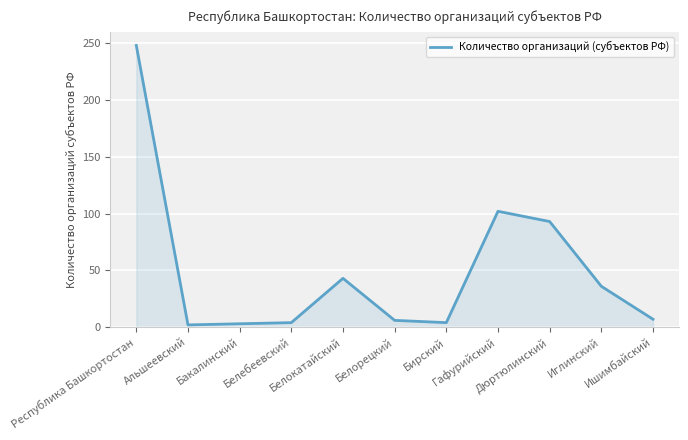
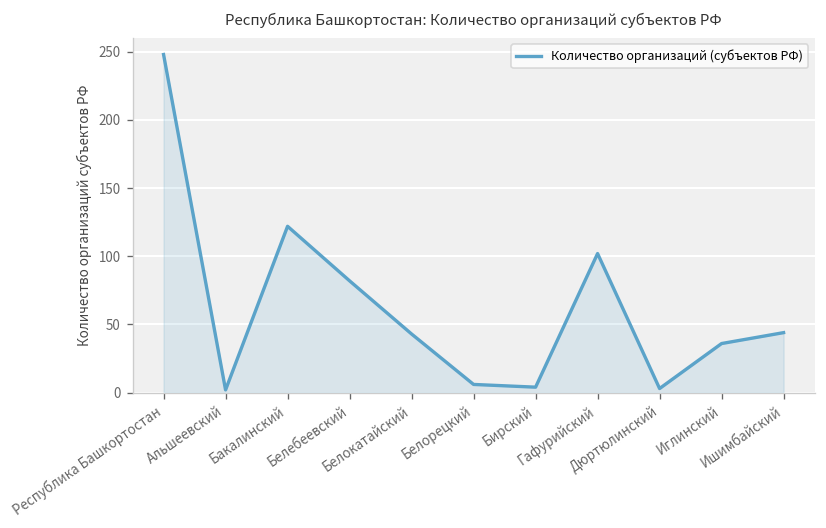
Бакалинский: 3 -> 122
Белебеевский: 4 -> 82
Дюртюлинский: 93 -> 3
Ишимбайский: 7 -> 44
